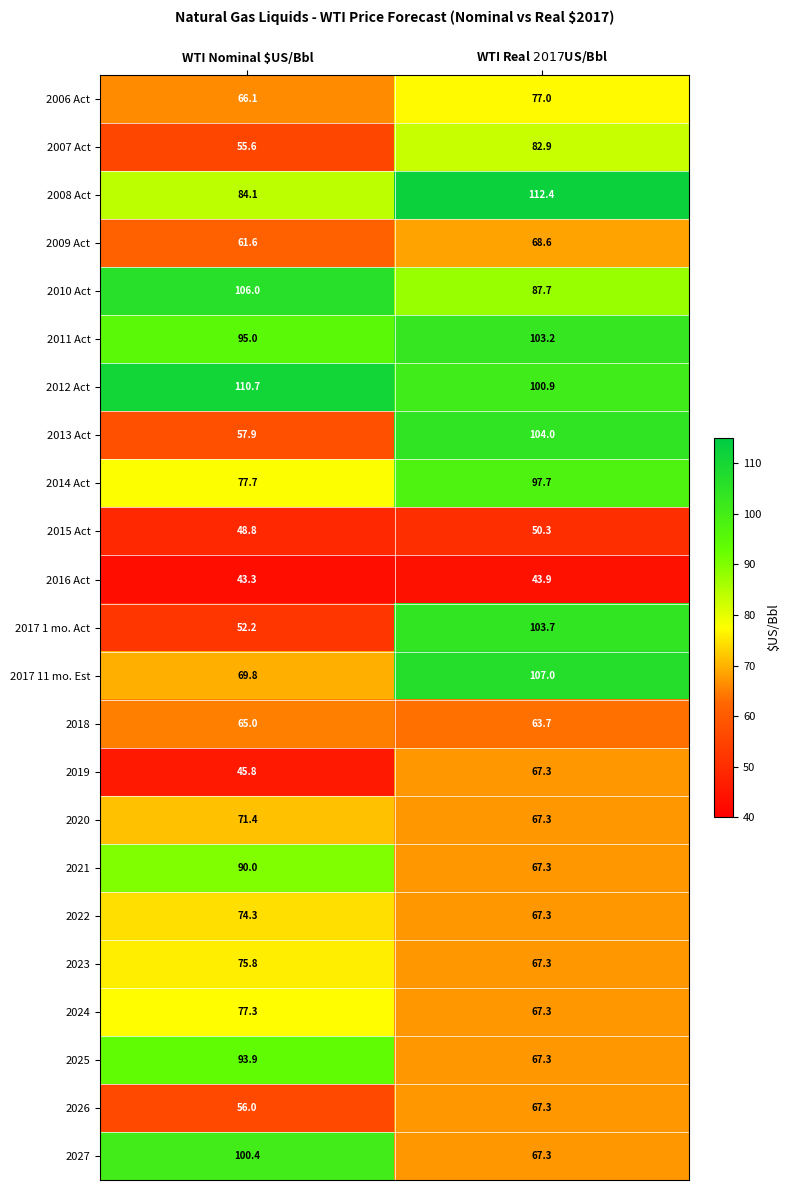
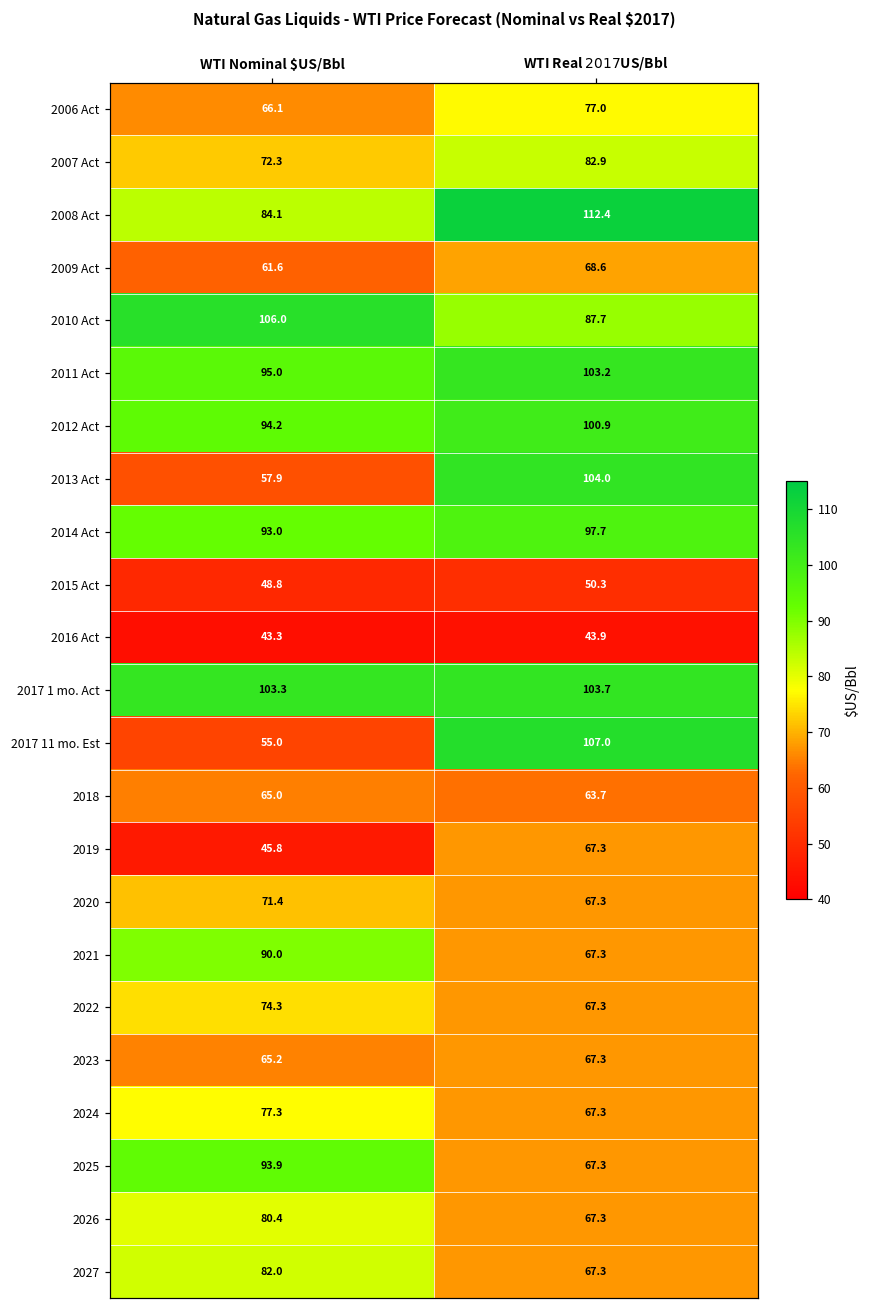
2007 Act, WTI Nominal $US/Bbl: 55.6 -> 72.3
2012 Act, WTI Nominal $US/Bbl: 110.7 -> 94.2
2014 Act, WTI Nominal $US/Bbl: 77.7 -> 93.0
2017 1 mo. Act, WTI Nominal $US/Bbl: 52.2 -> 103.3
2017 11 mo. Est, WTI Nominal $US/Bbl: 69.8 -> 55.0
2023, WTI Nominal $US/Bbl: 75.8 -> 65.2
2026, WTI Nominal $US/Bbl: 56.0 -> 80.4
2027, WTI Nominal $US/Bbl: 100.4 -> 82.0
